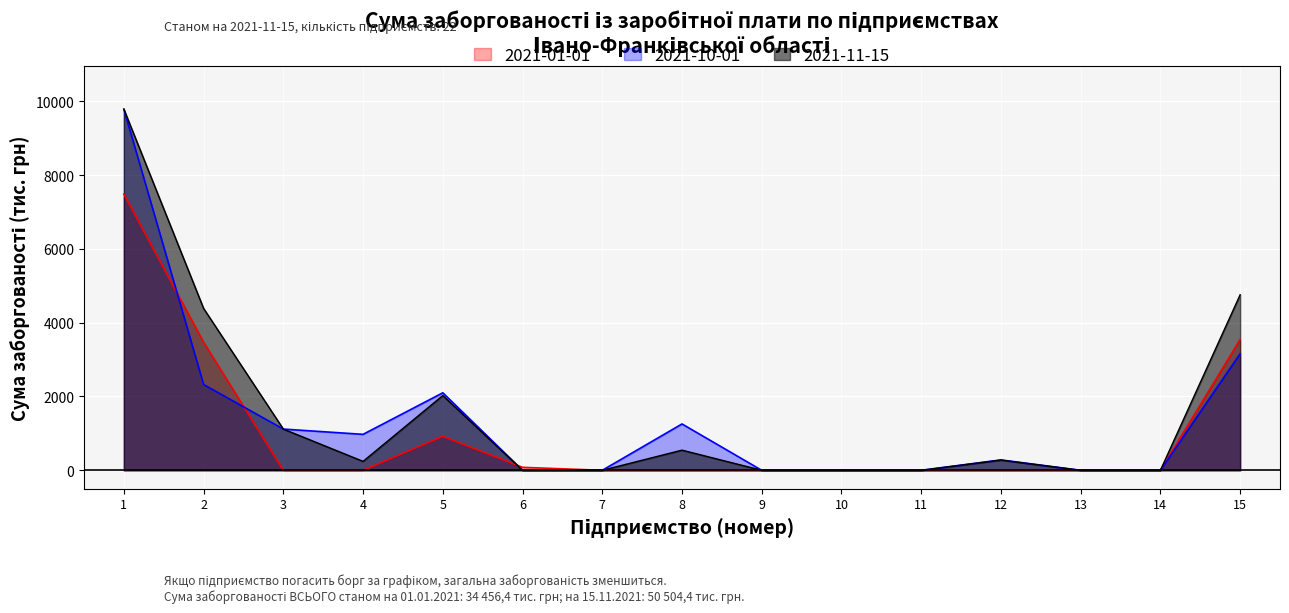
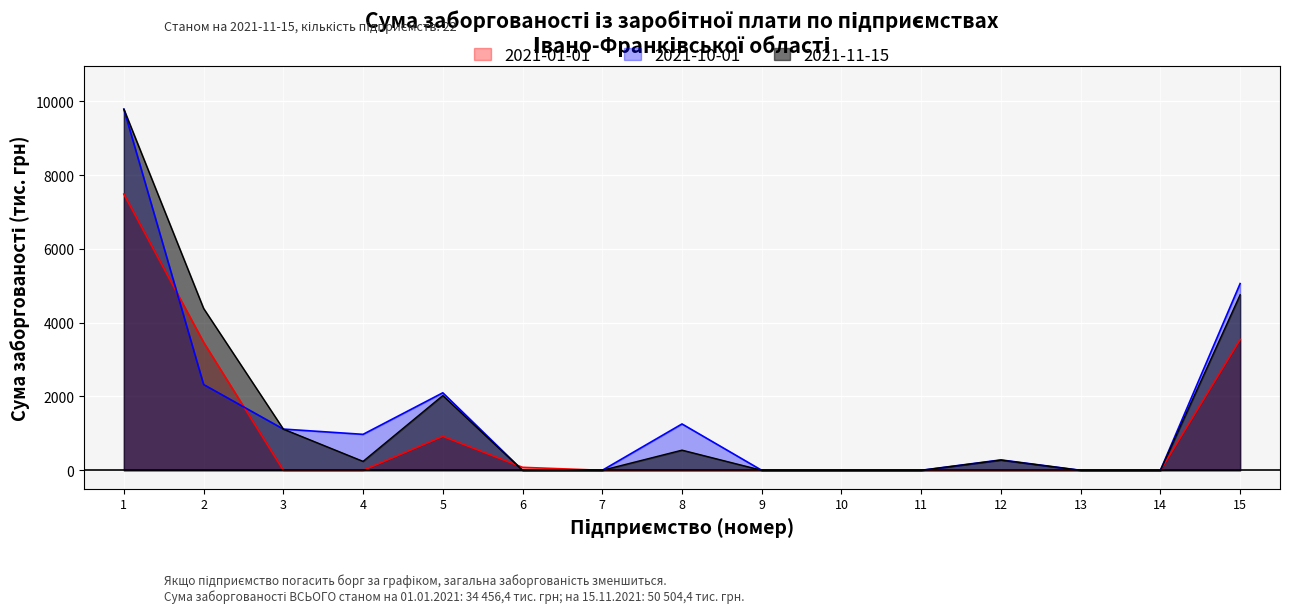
2021-10-01, 15: 3200 -> 5100
